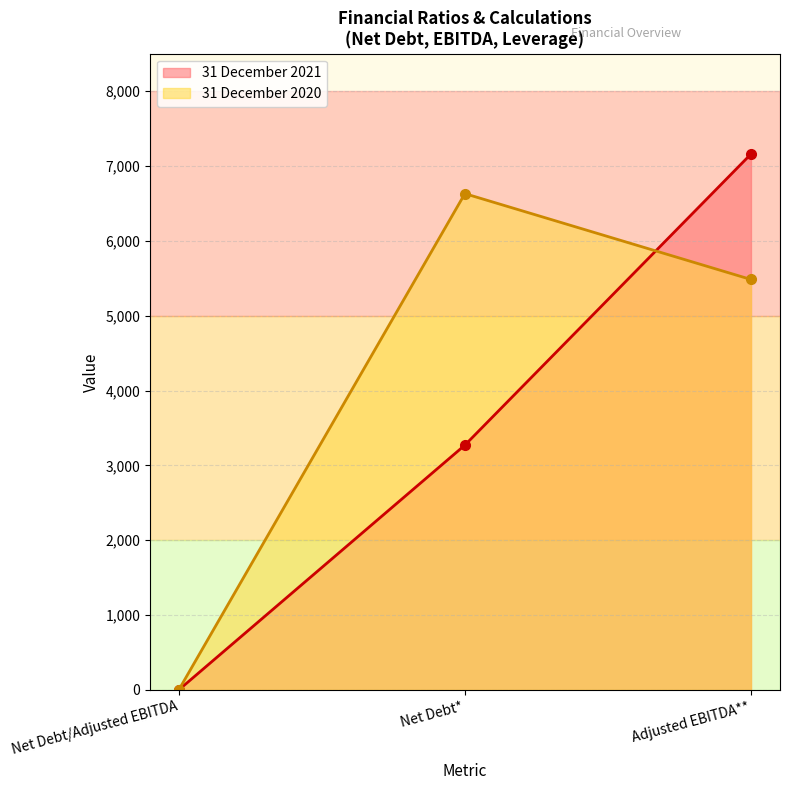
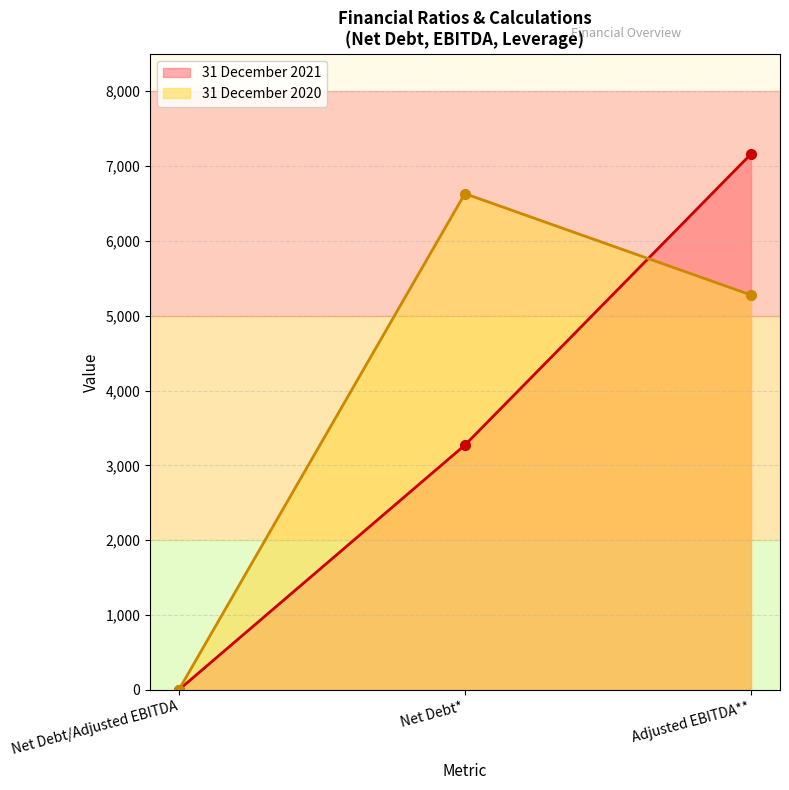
31 December 2020, Adjusted EBITDA**: 5,500 -> 5,300
